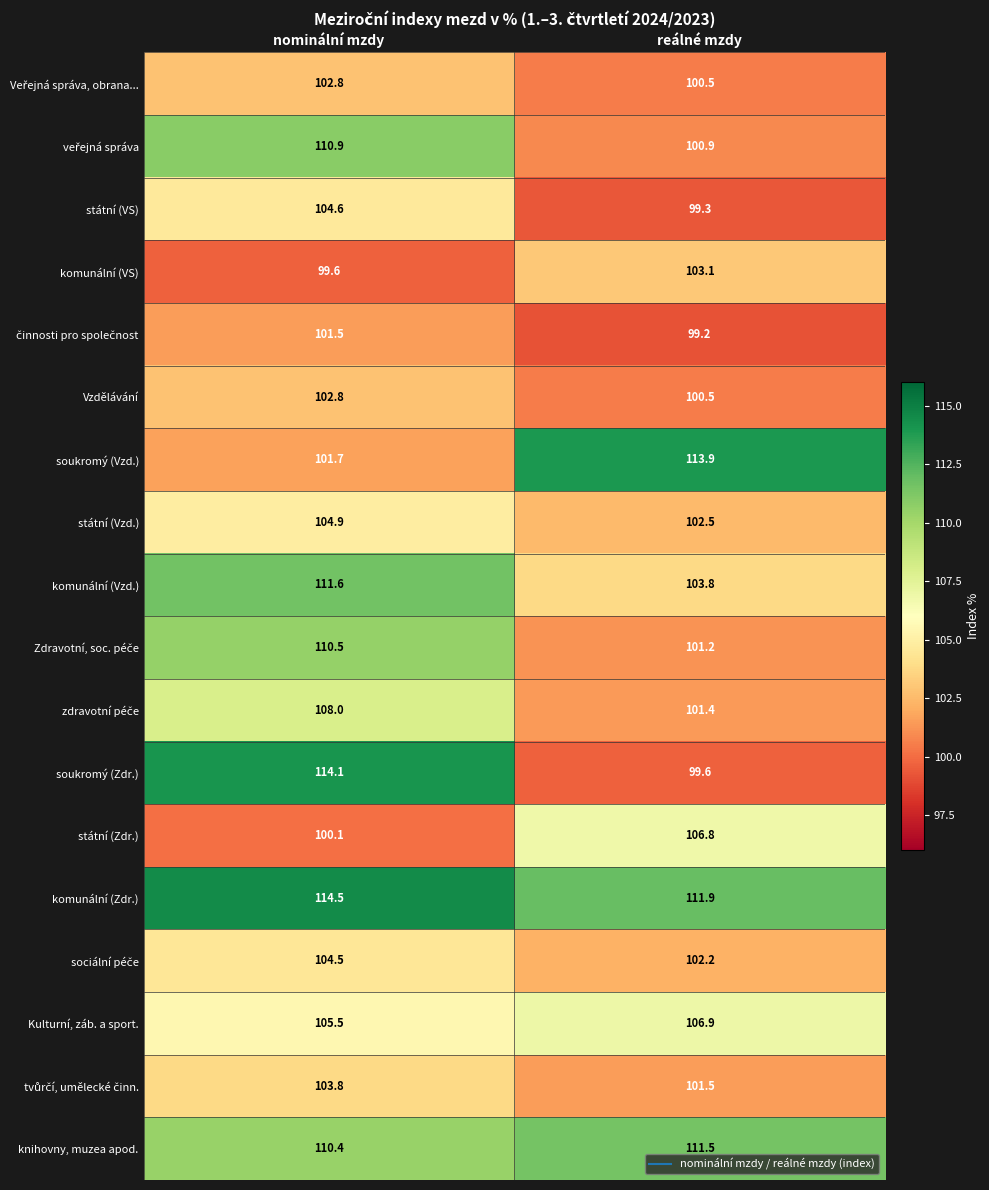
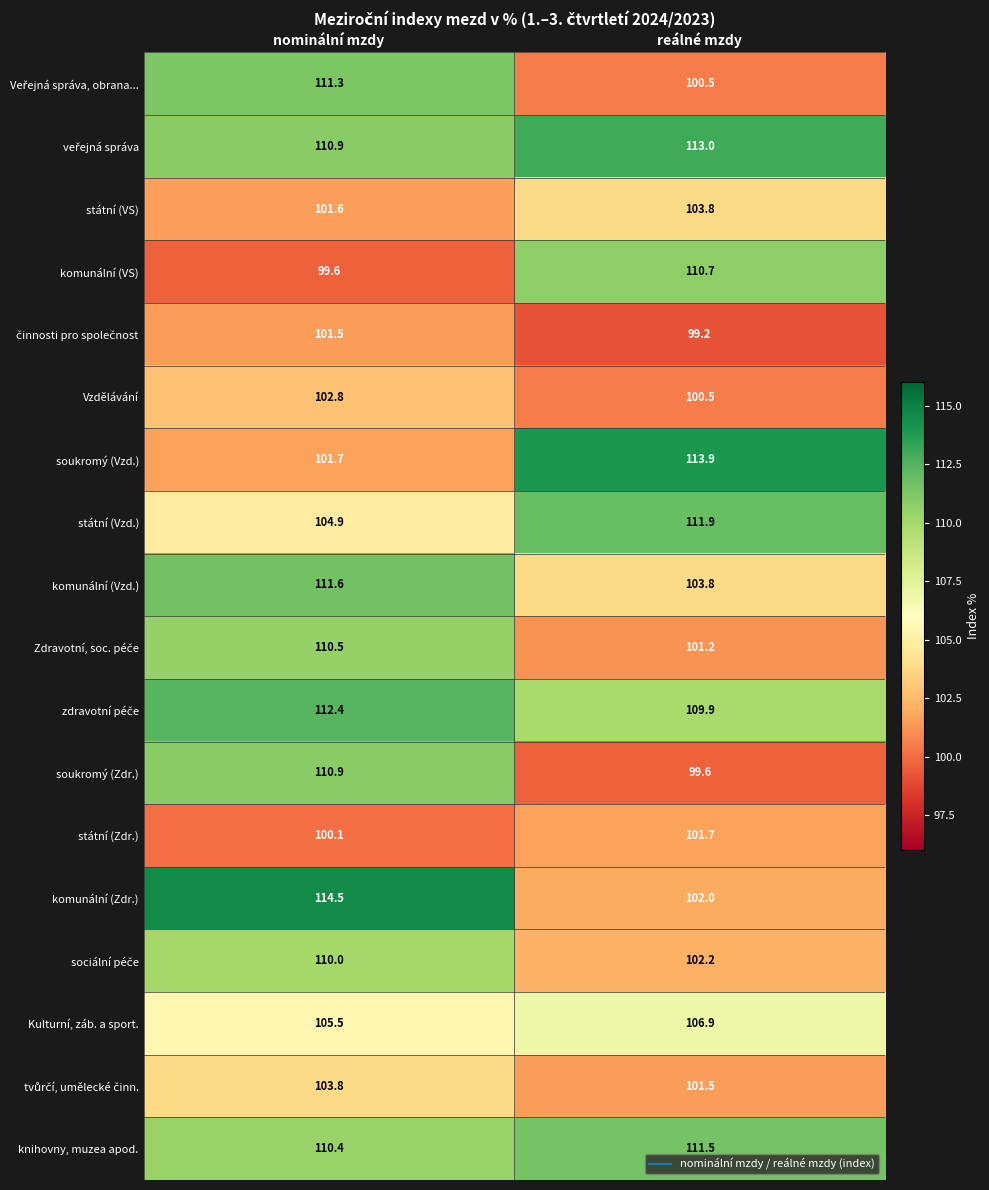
Veřejná správa, obrana..., nominální mzdy: 102.8 -> 111.3
veřejná správa, reálné mzdy: 100.9 -> 113.0
státní (VS), nominální mzdy: 104.6 -> 101.6
státní (VS), reálné mzdy: 99.3 -> 103.8
komunální (VS), reálné mzdy: 103.1 -> 110.7
státní (Vzd.), reálné mzdy: 102.5 -> 111.9
zdravotní péče, nominální mzdy: 108.0 -> 112.4
zdravotní péče, reálné mzdy: 101.4 -> 109.9
soukromý (Zdr.), nominální mzdy: 114.1 -> 110.9
státní (Zdr.), reálné mzdy: 106.8 -> 101.7
komunální (Zdr.), reálné mzdy: 111.9 -> 102.0
sociální péče, nominální mzdy: 104.5 -> 110.0
